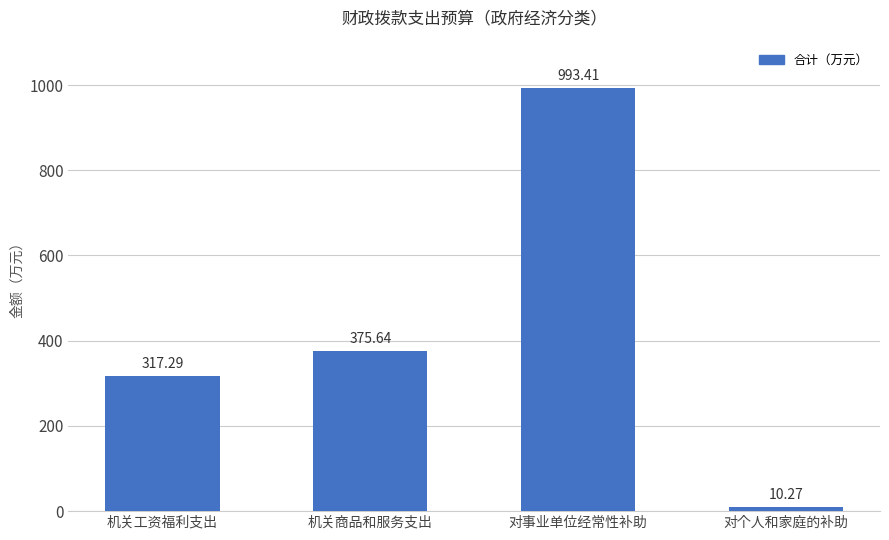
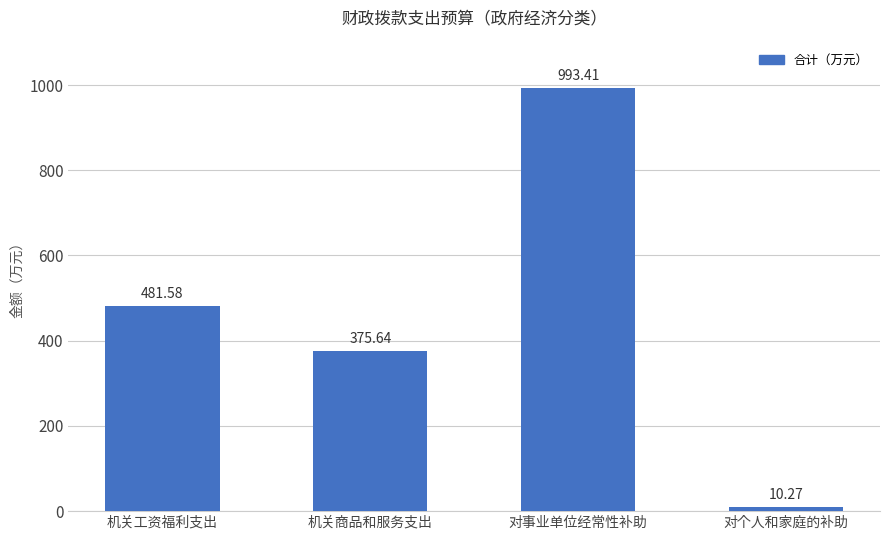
机关工资福利支出: 317.29 -> 481.58
